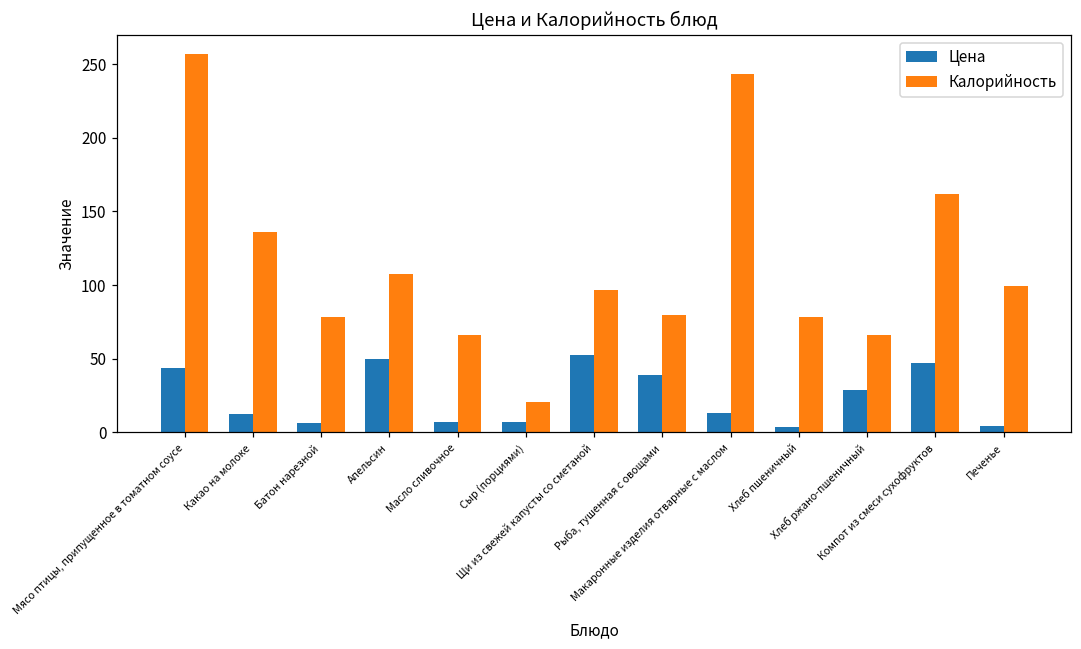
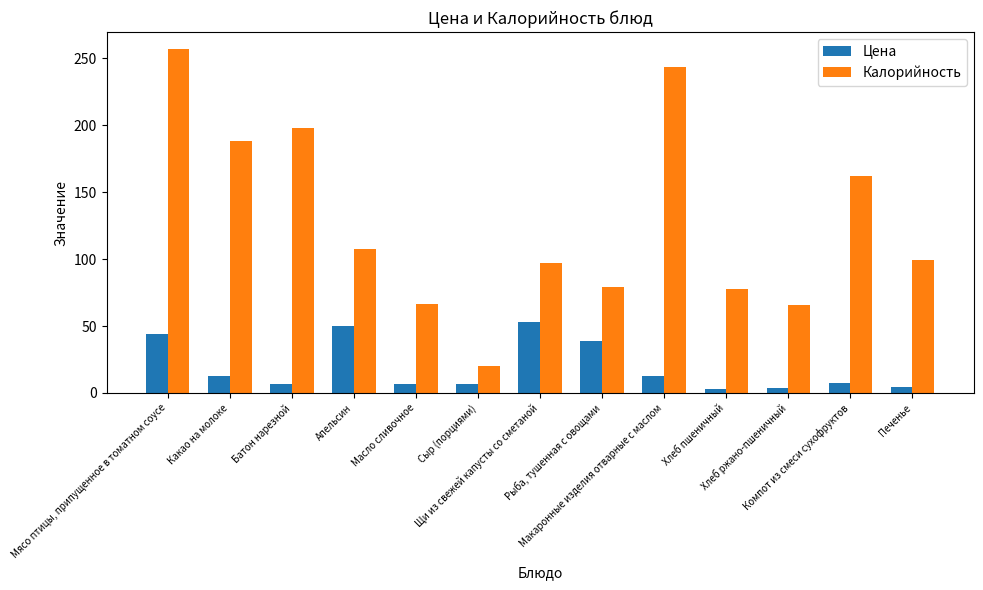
Калорийность, Какао на молоке: 136 -> 188
Калорийность, Батон нарезной: 79 -> 198
Цена, Хлеб ржано-пшеничный: 28 -> 3
Цена, Компот из смеси сухофруктов: 47 -> 7
